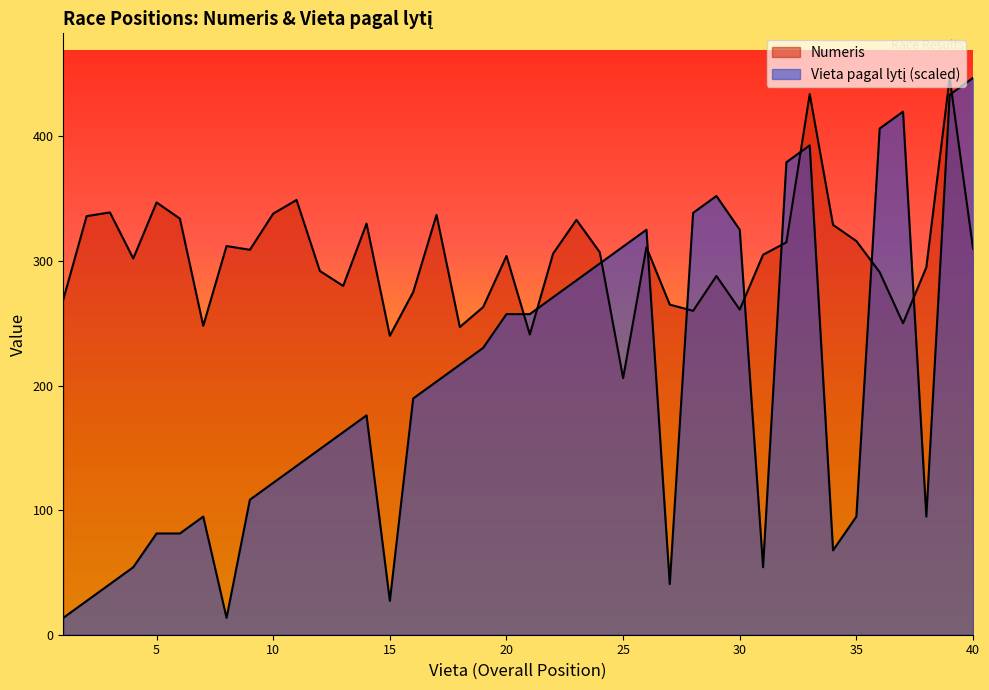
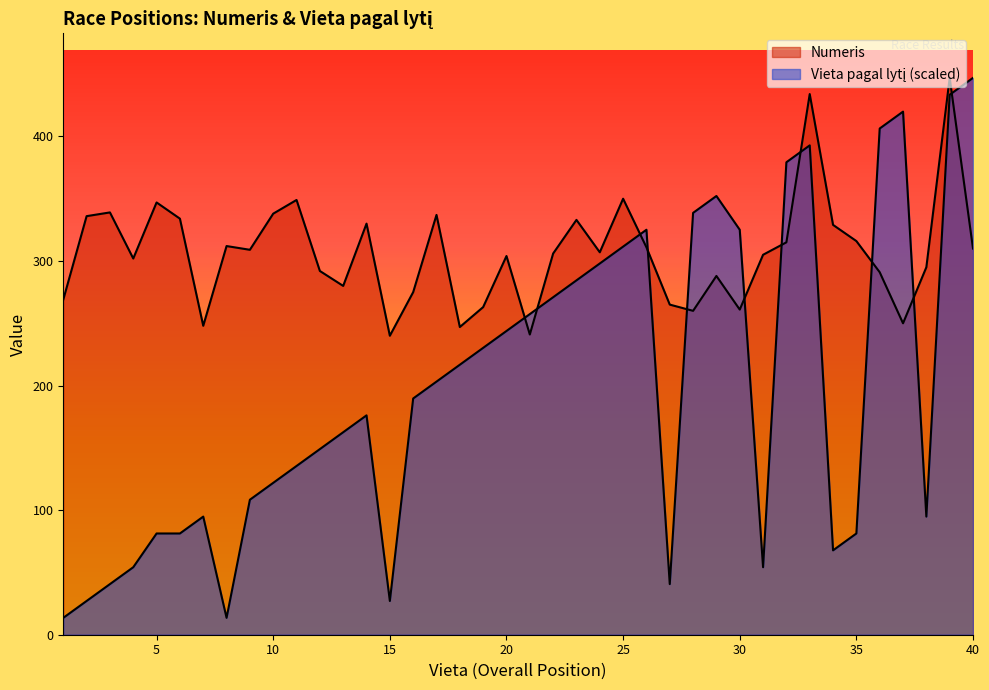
Vieta pagal lytį (scaled), 20: 257 -> 244
Numeris, 25: 206 -> 350
Vieta pagal lytį (scaled), 35: 95 -> 81
